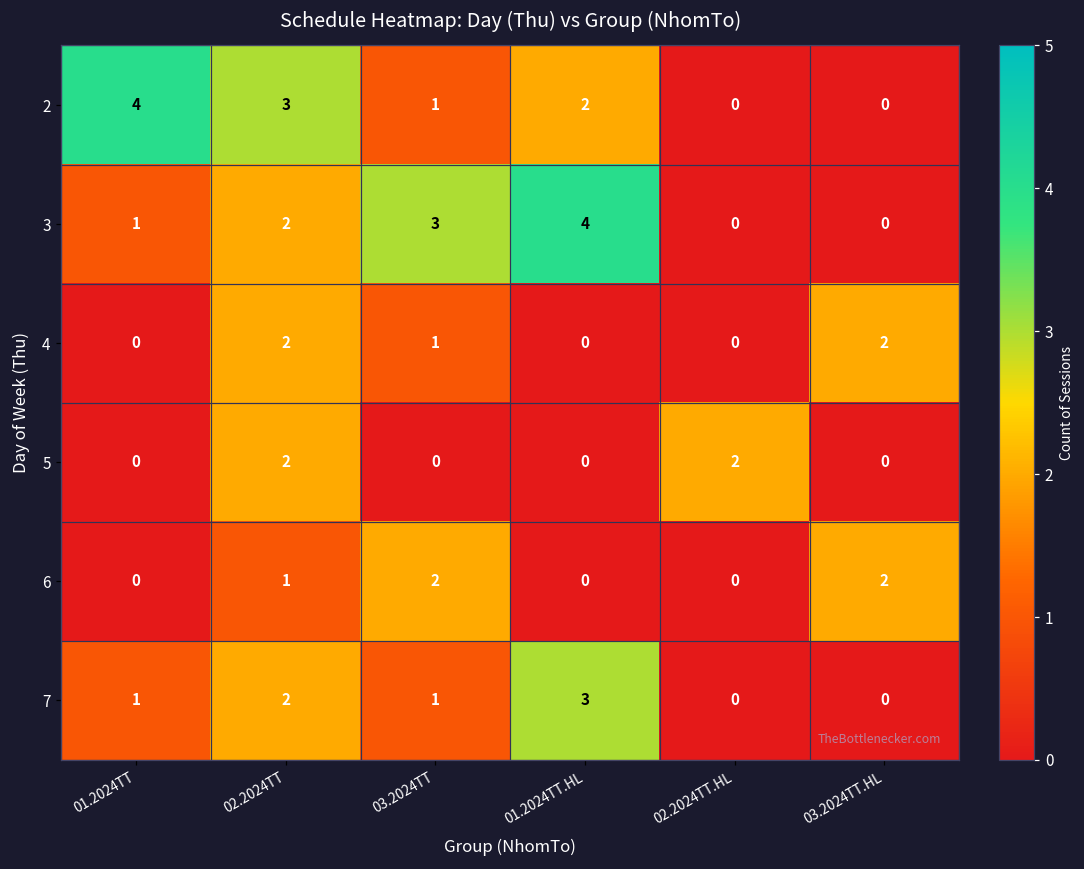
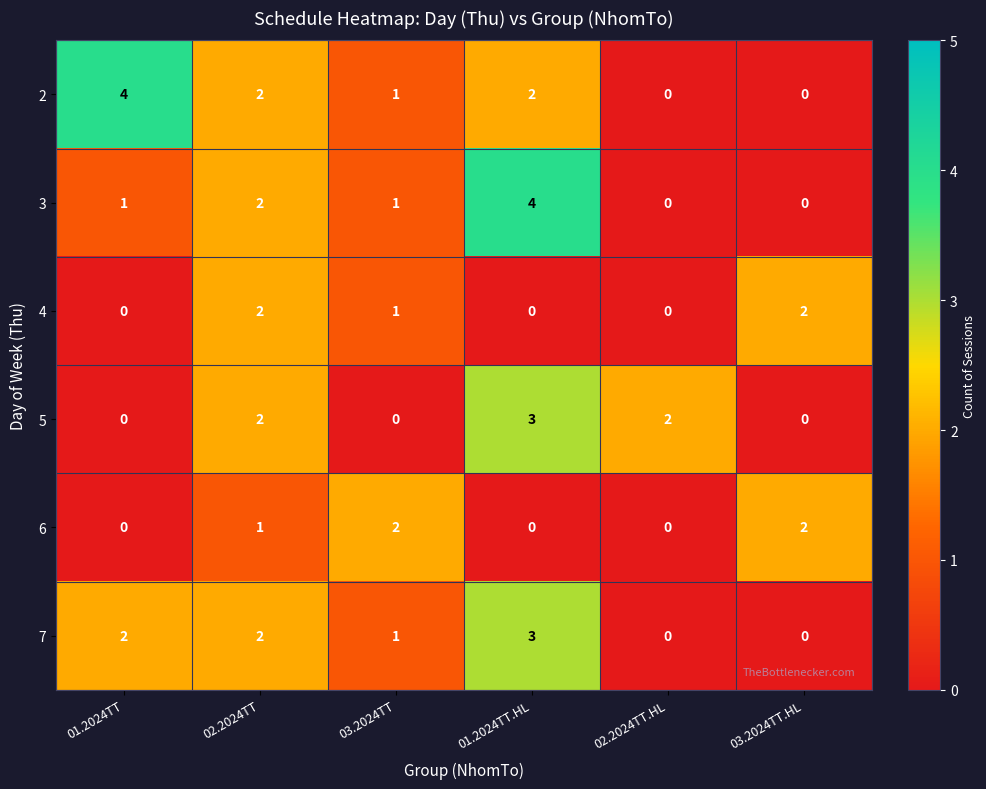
2, 02.2024TT: 3 -> 2
3, 03.2024TT: 3 -> 1
5, 01.2024TT.HL: 0 -> 3
7, 01.2024TT: 1 -> 2
